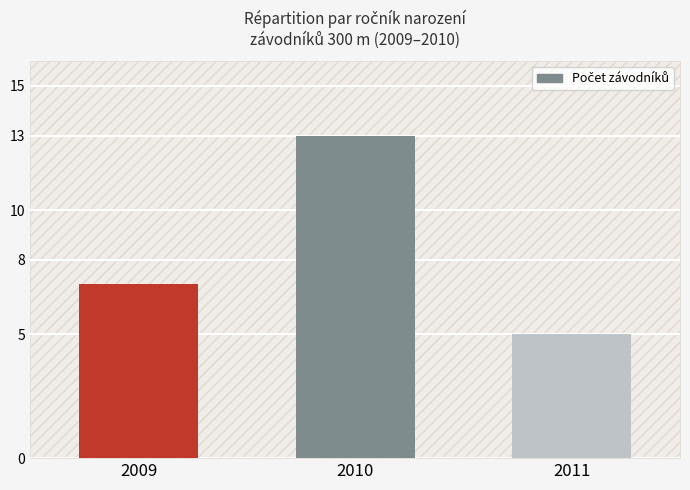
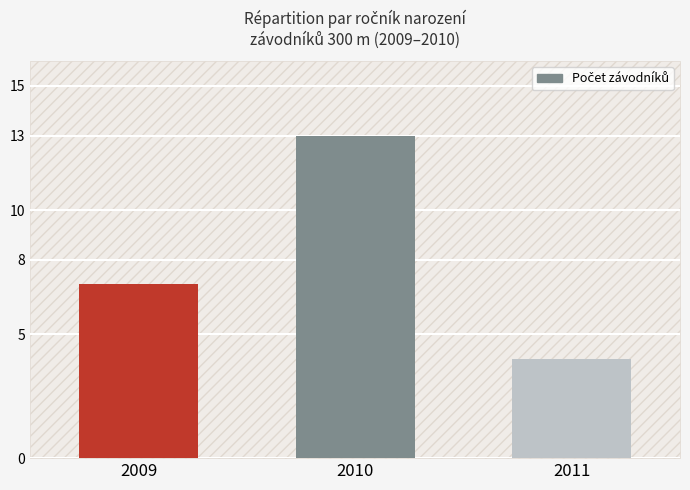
2011: 5 -> 4
